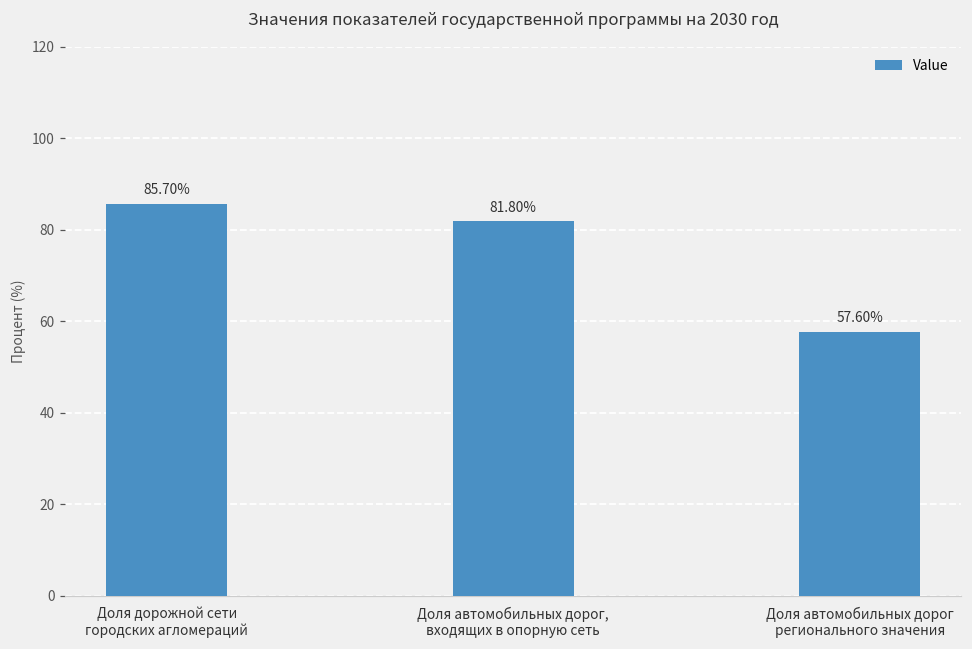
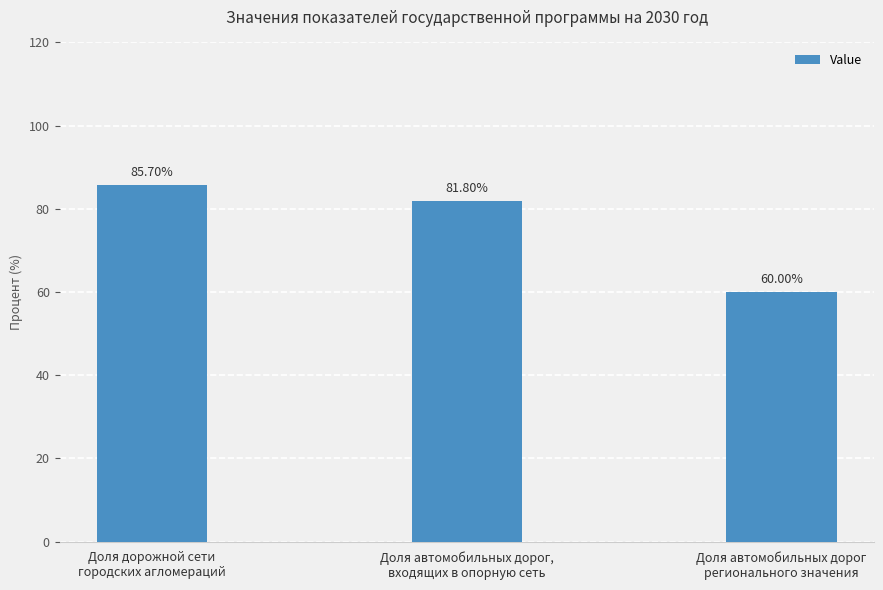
Доля автомобильных дорог регионального значения: 57.60% -> 60.00%
